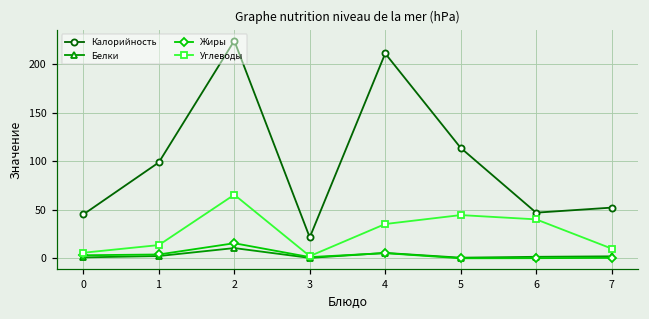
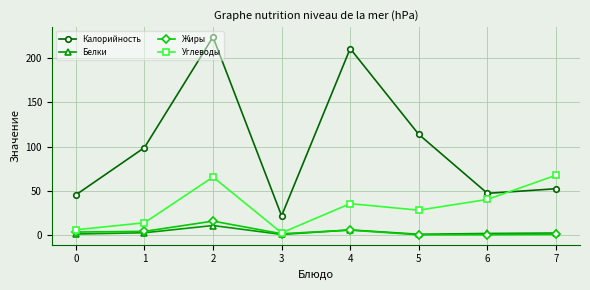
Углеводы, 5: 40 -> 30
Углеводы, 7: 10 -> 70
